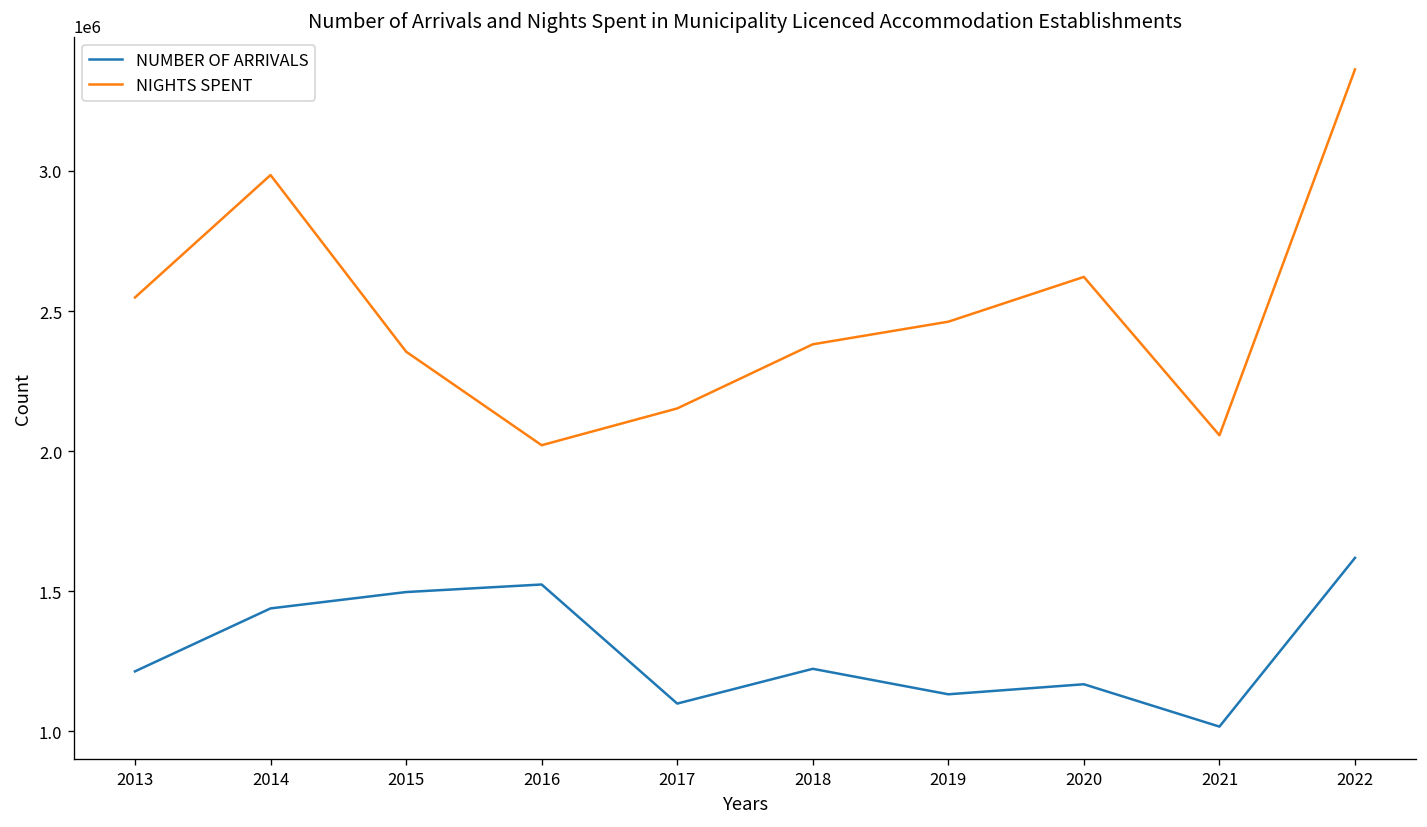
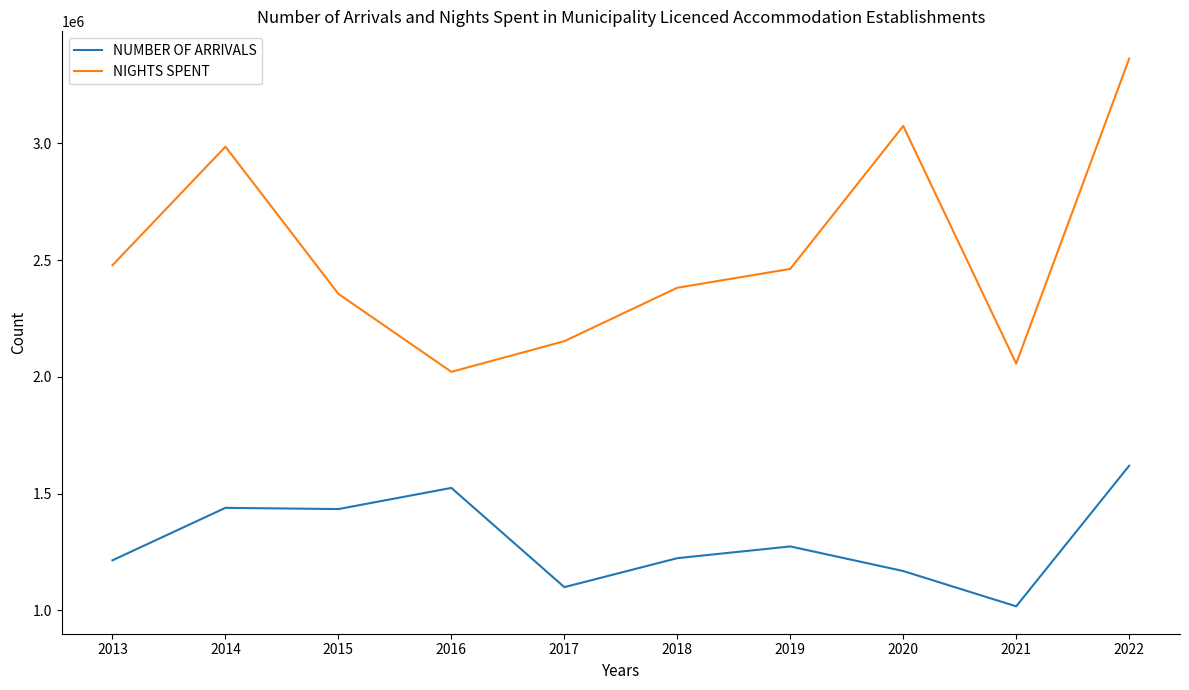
NIGHTS SPENT, 2013: 2550000 -> 2480000
NUMBER OF ARRIVALS, 2015: 1500000 -> 1430000
NUMBER OF ARRIVALS, 2019: 1130000 -> 1270000
NIGHTS SPENT, 2020: 2620000 -> 3070000
